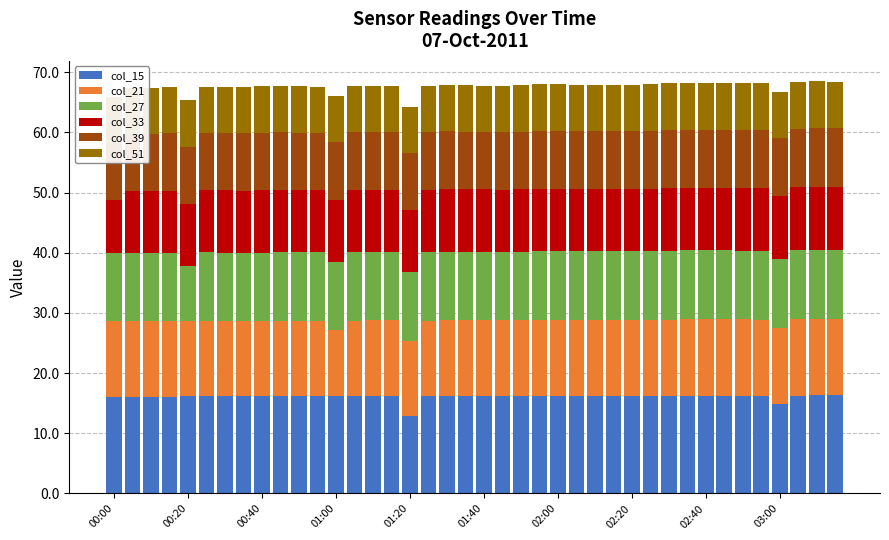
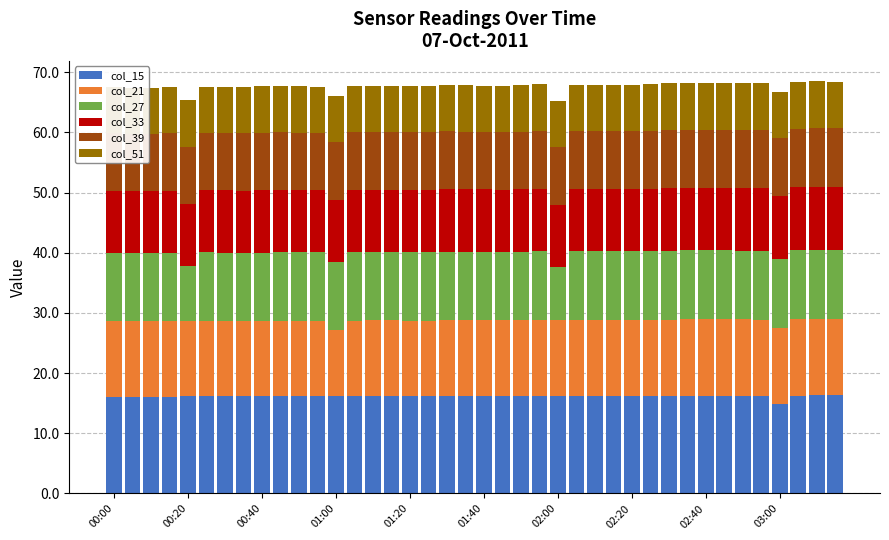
col_33, 00:00: 9 -> 10
col_15, 01:20: 13 -> 16
col_27, 02:00: 11 -> 9
